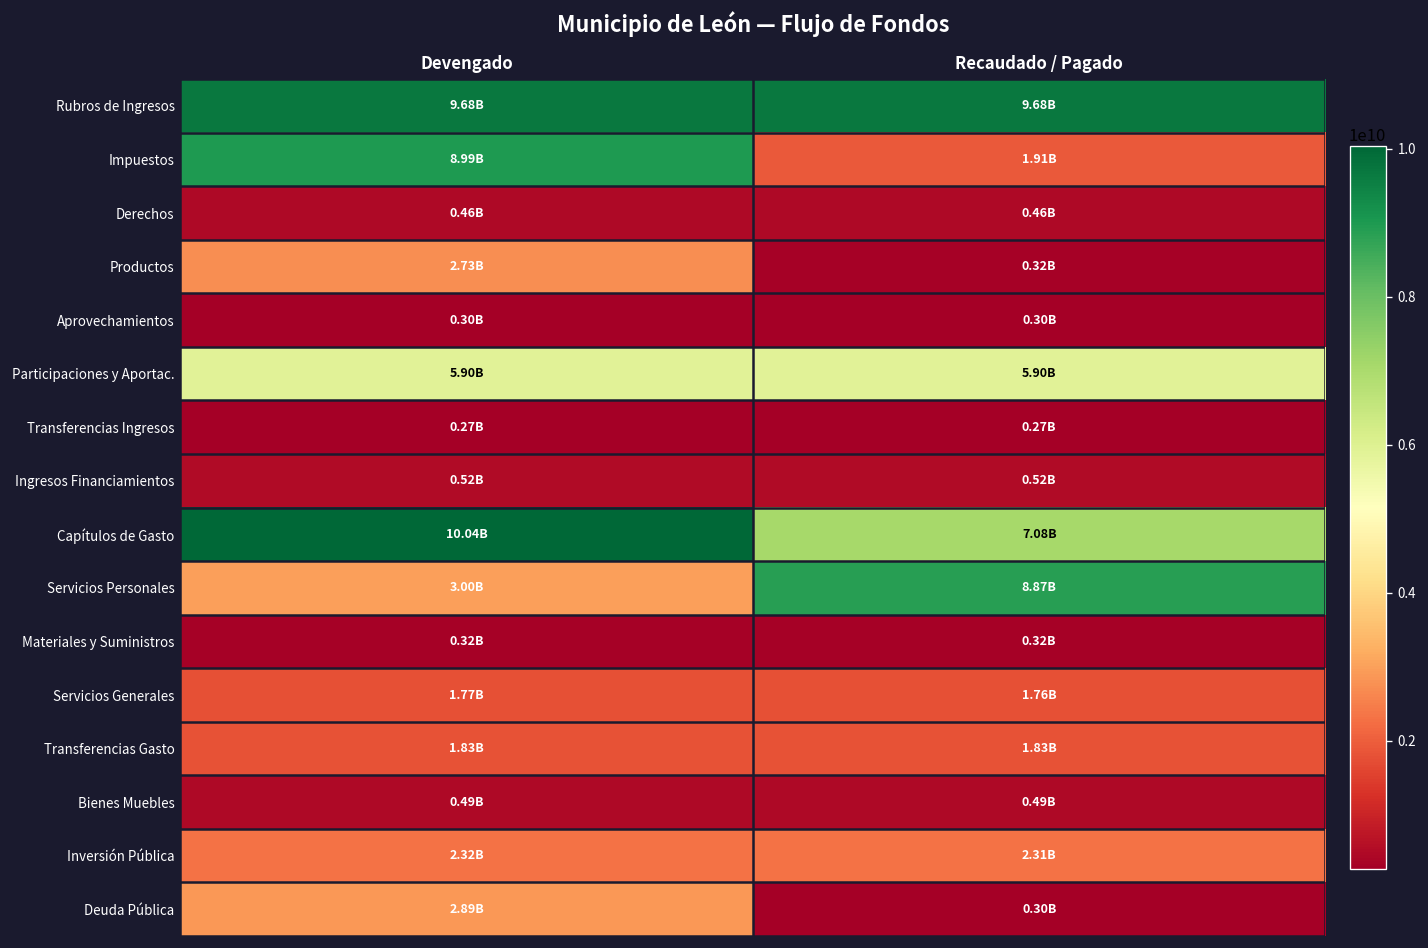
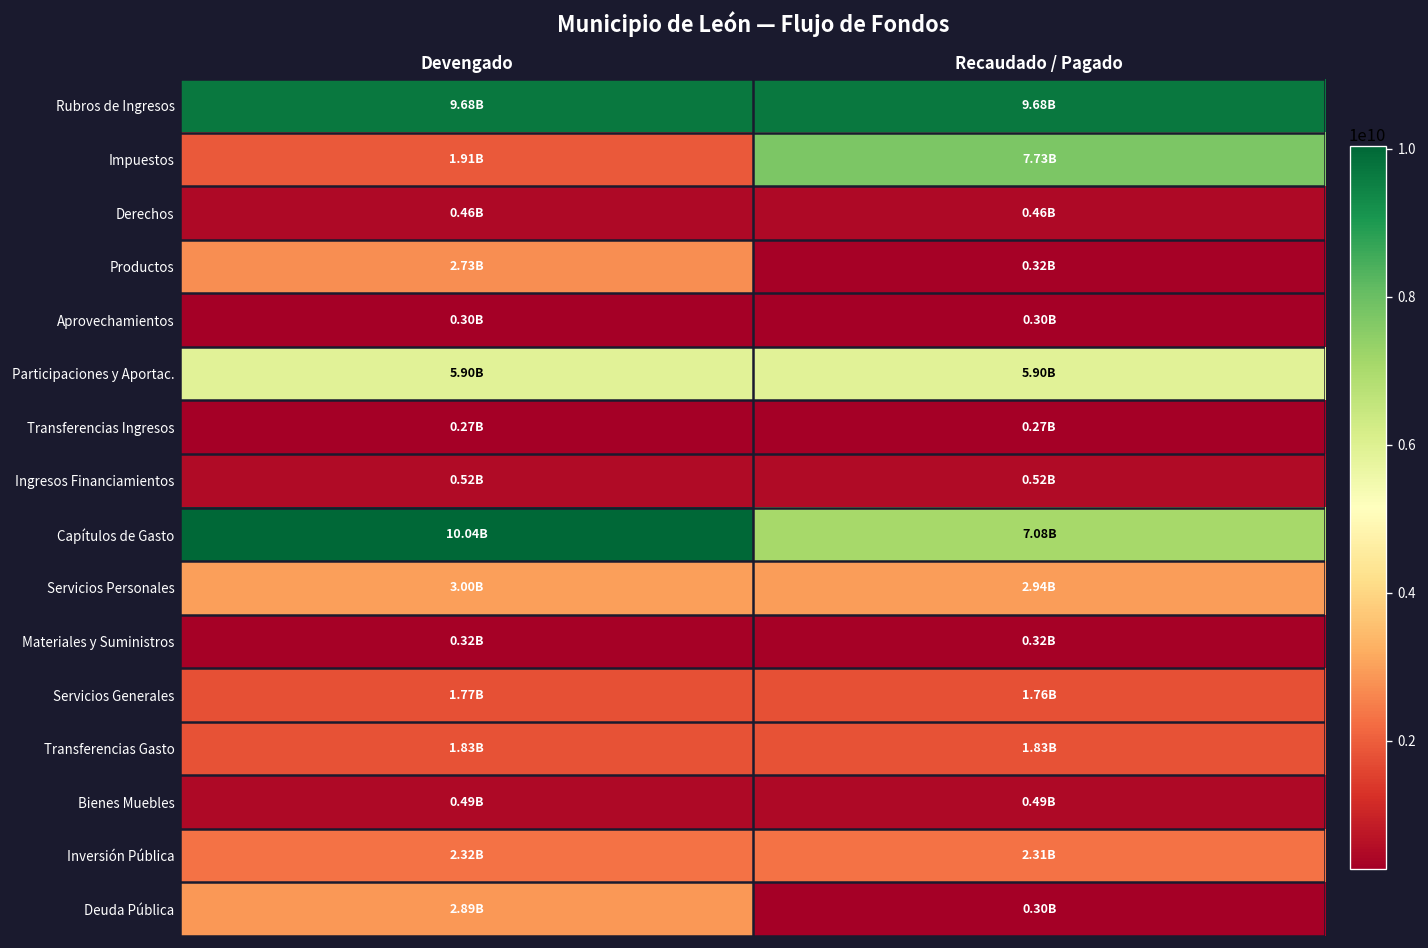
Impuestos, Devengado: 8.99B -> 1.91B
Impuestos, Recaudado / Pagado: 1.91B -> 7.73B
Servicios Personales, Recaudado / Pagado: 8.87B -> 2.94B
